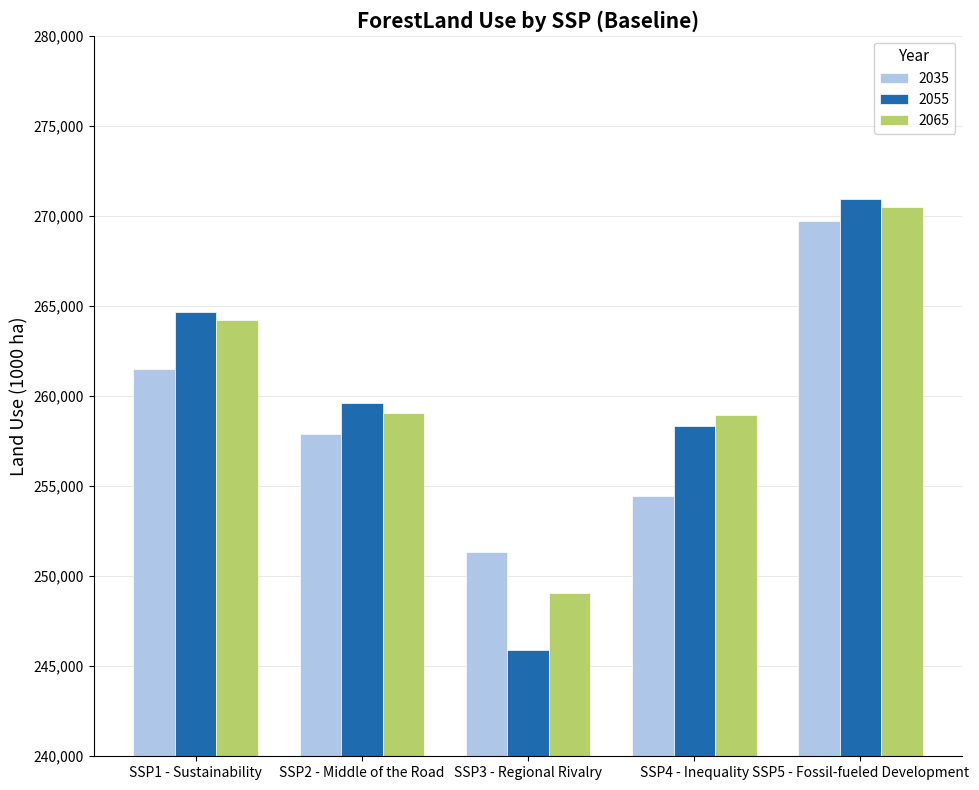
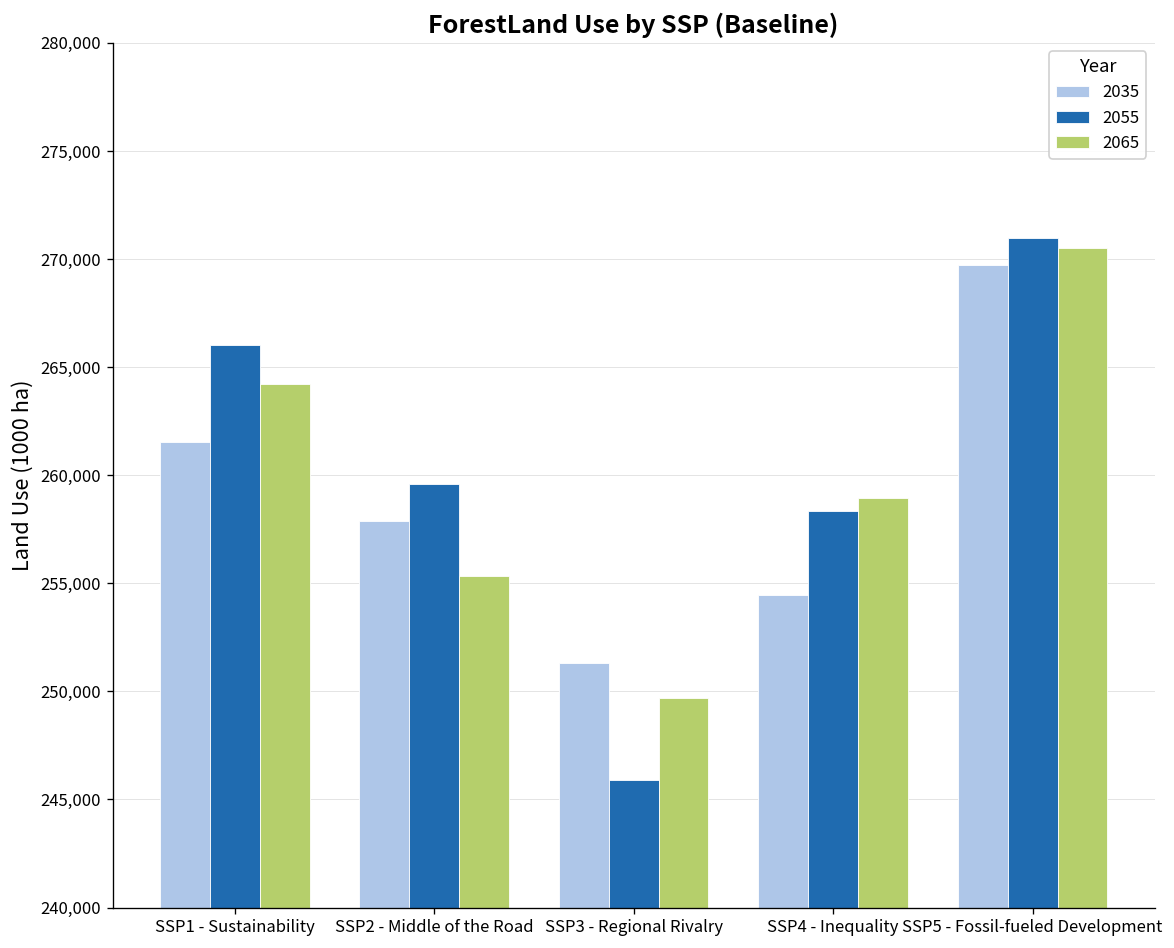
2055, SSP1 - Sustainability: 264,700 -> 266,000
2065, SSP2 - Middle of the Road: 259,000 -> 255,300
2065, SSP3 - Regional Rivalry: 249,100 -> 249,700
